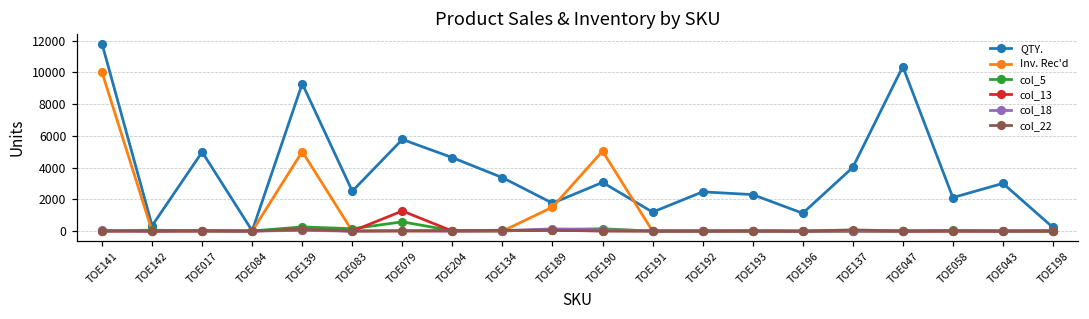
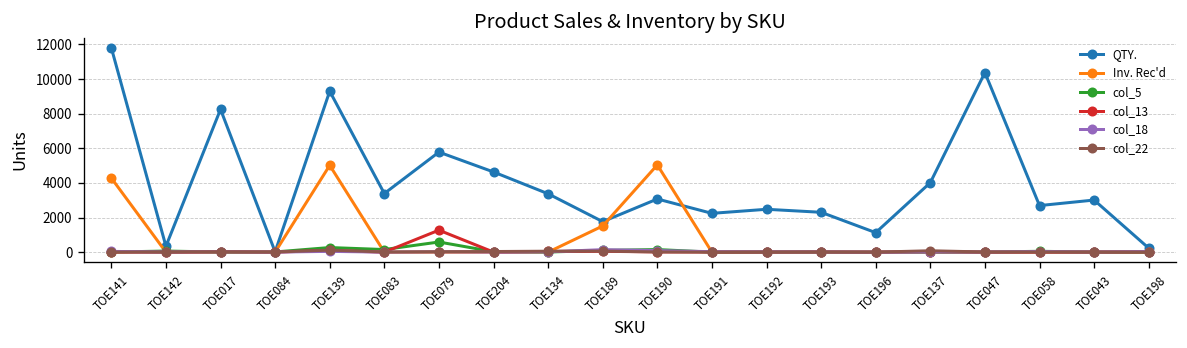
Inv. Rec'd, TOE141: 10000 -> 4300
QTY., TOE017: 5000 -> 8300
QTY., TOE083: 2500 -> 3400
QTY., TOE191: 1200 -> 2200
QTY., TOE058: 2100 -> 2700
